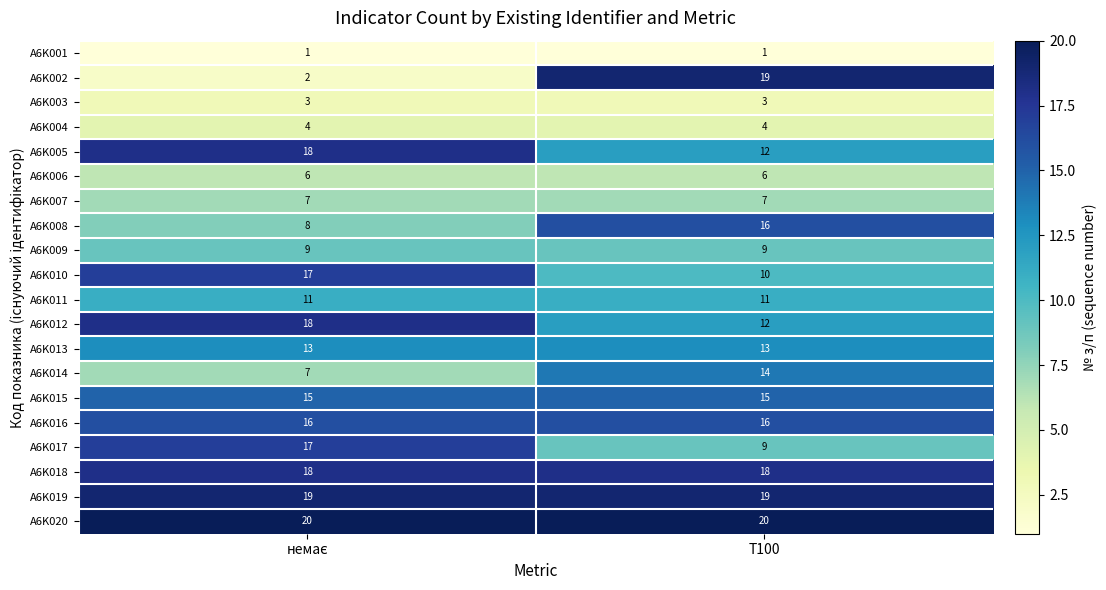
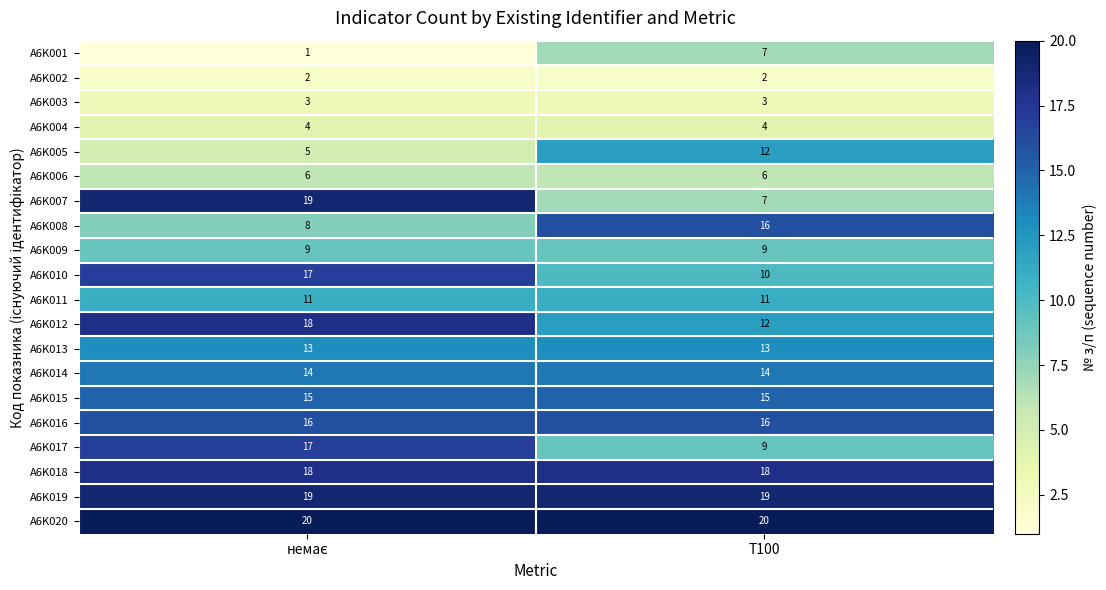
A6K001, T100: 1 -> 7
A6K002, T100: 19 -> 2
A6K005, немає: 18 -> 5
A6K007, немає: 7 -> 19
A6K014, немає: 7 -> 14
